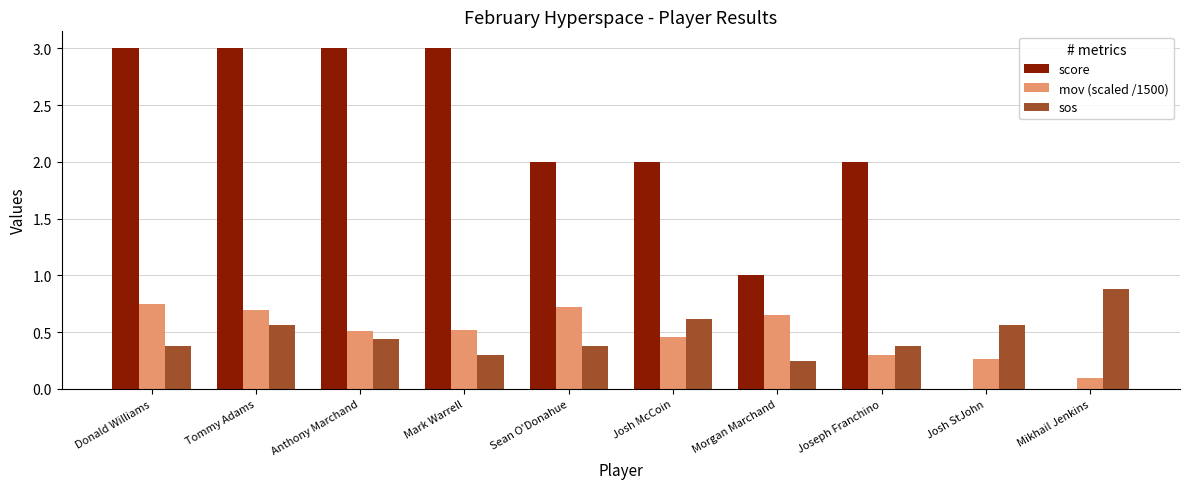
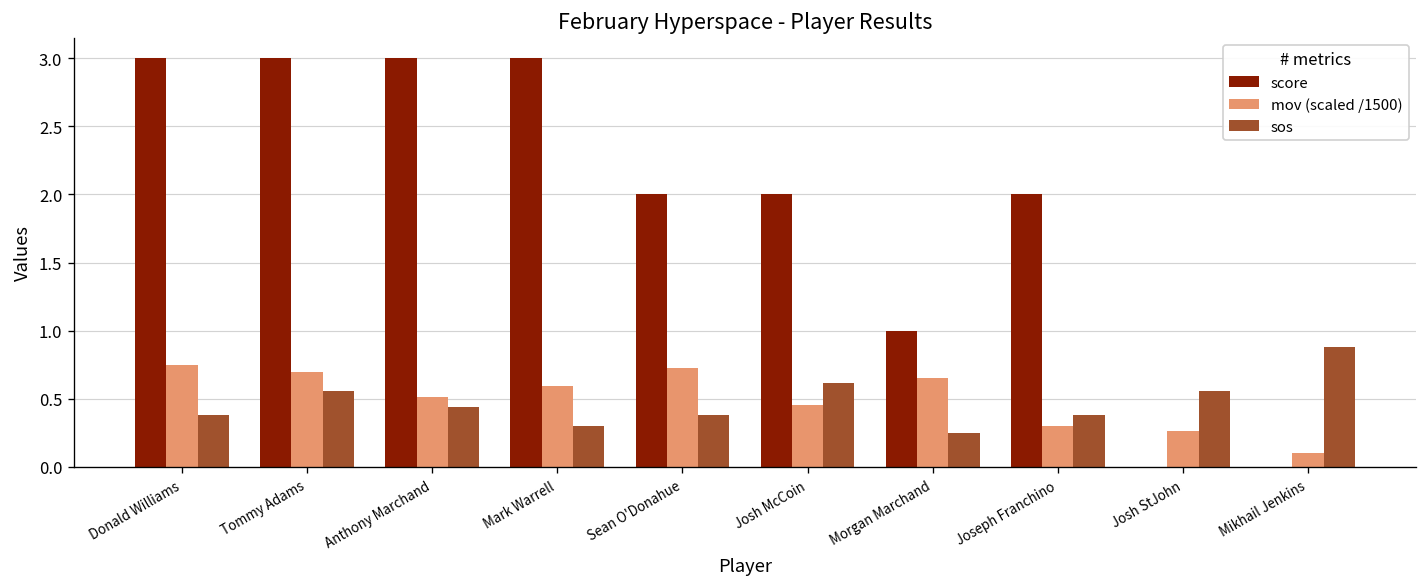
mov (scaled /1500), Mark Warrell: 0.52 -> 0.60
